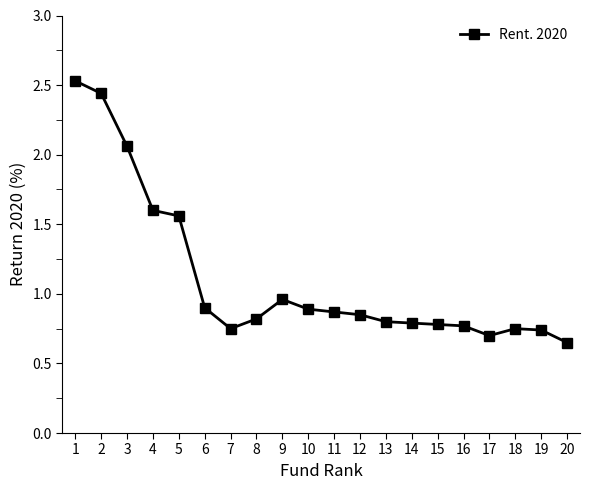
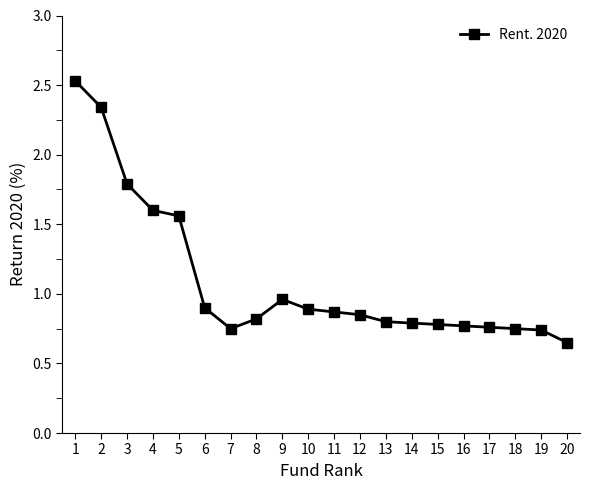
2: 2.44 -> 2.34
3: 2.06 -> 1.79
17: 0.70 -> 0.76
